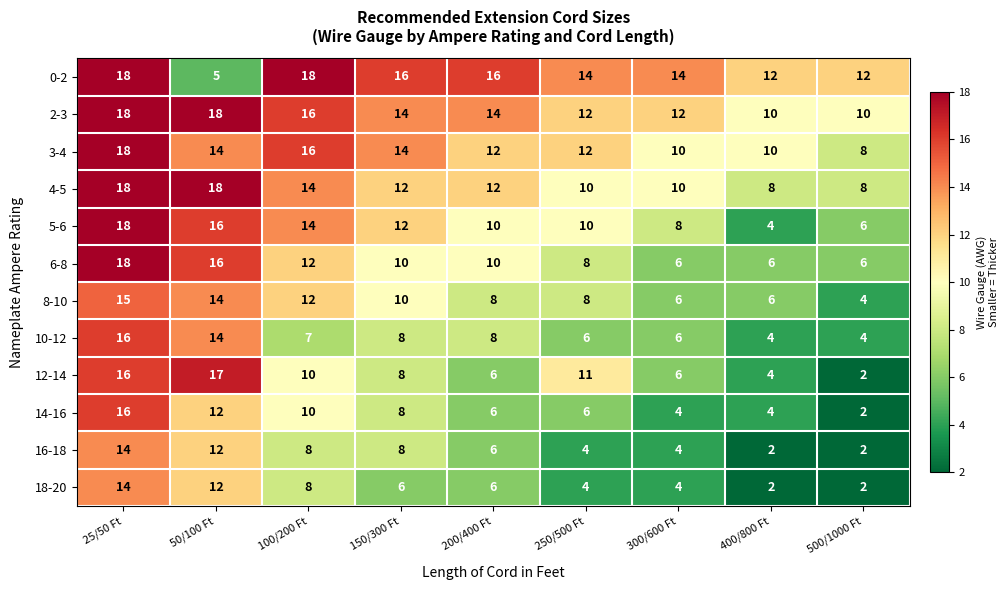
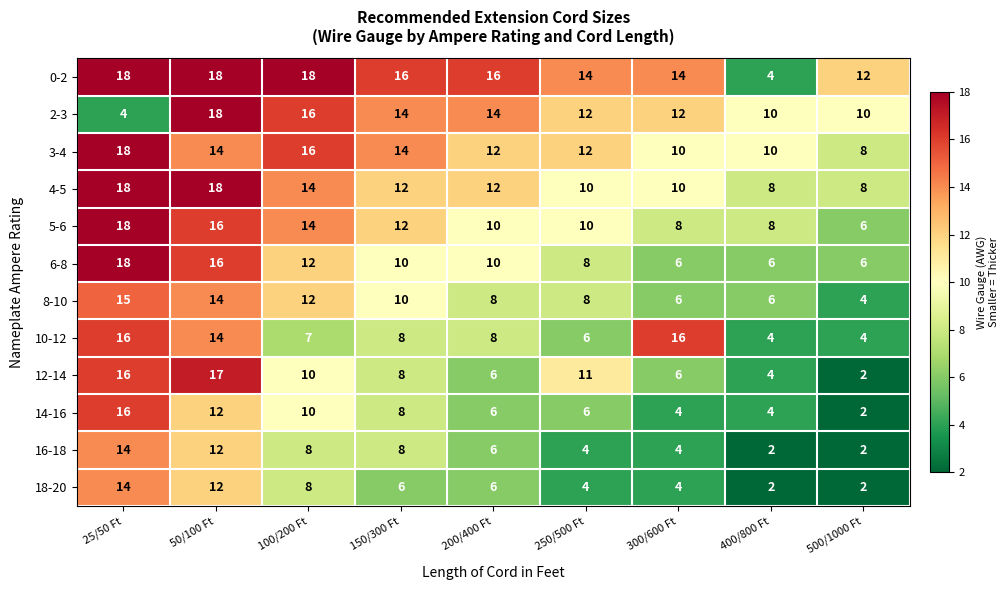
0-2, 50/100 Ft: 5 -> 18
0-2, 400/800 Ft: 12 -> 4
2-3, 25/50 Ft: 18 -> 4
5-6, 400/800 Ft: 4 -> 8
10-12, 300/600 Ft: 6 -> 16
